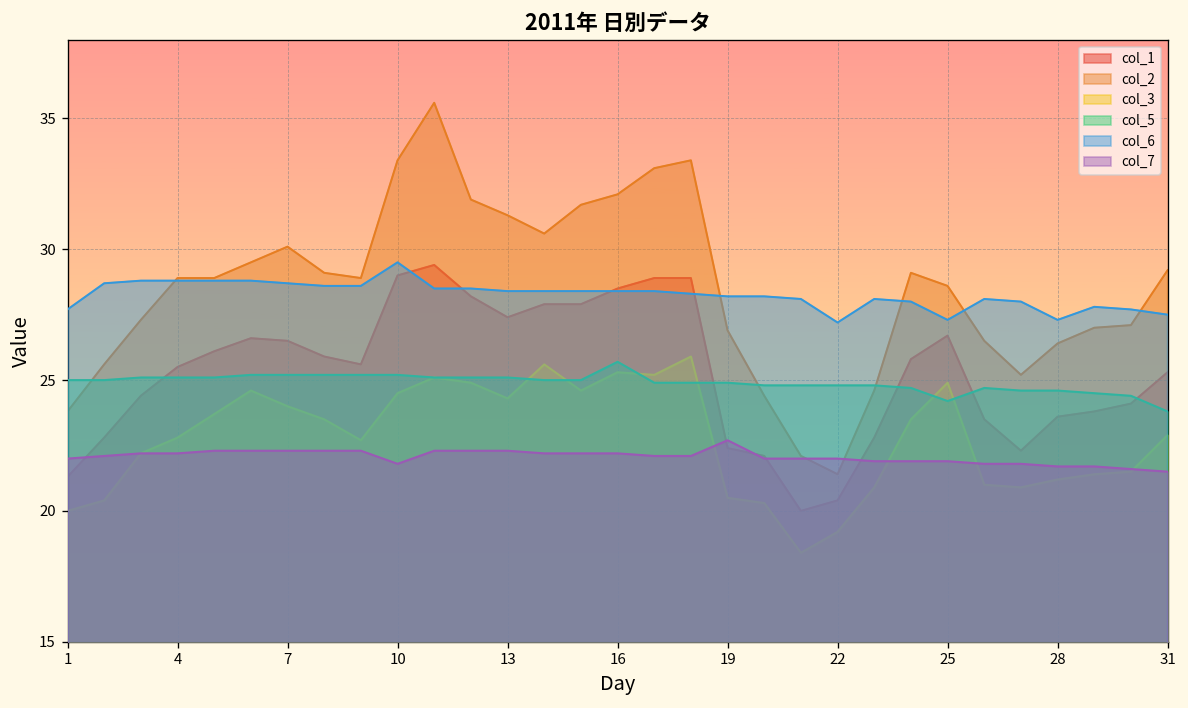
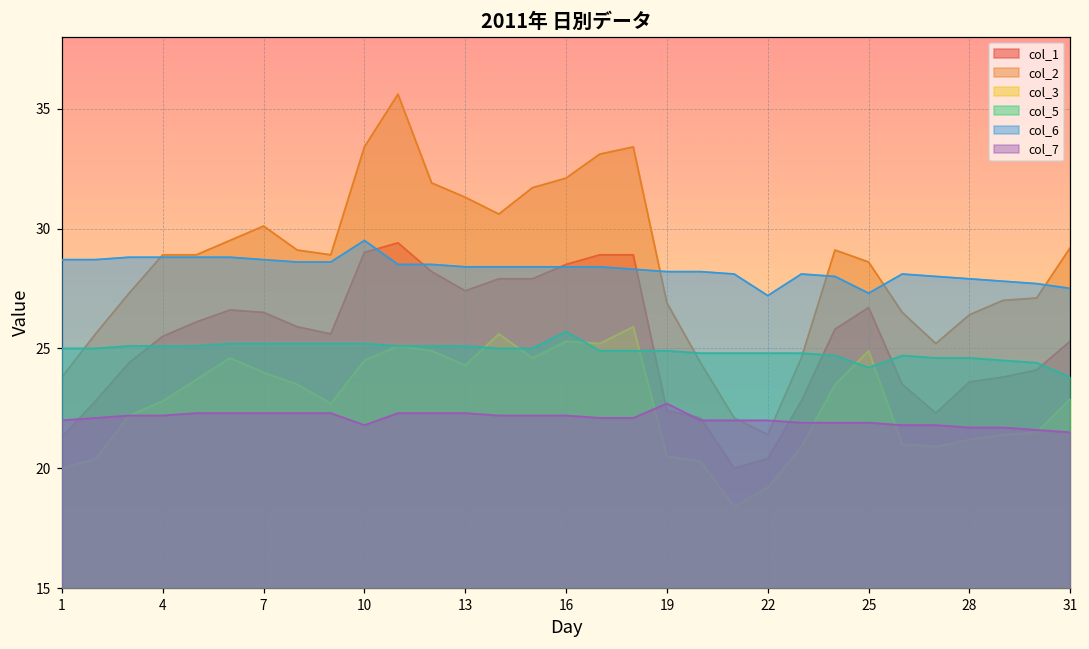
col_6, 1: 27.7 -> 28.7
col_6, 28: 27.3 -> 27.9
